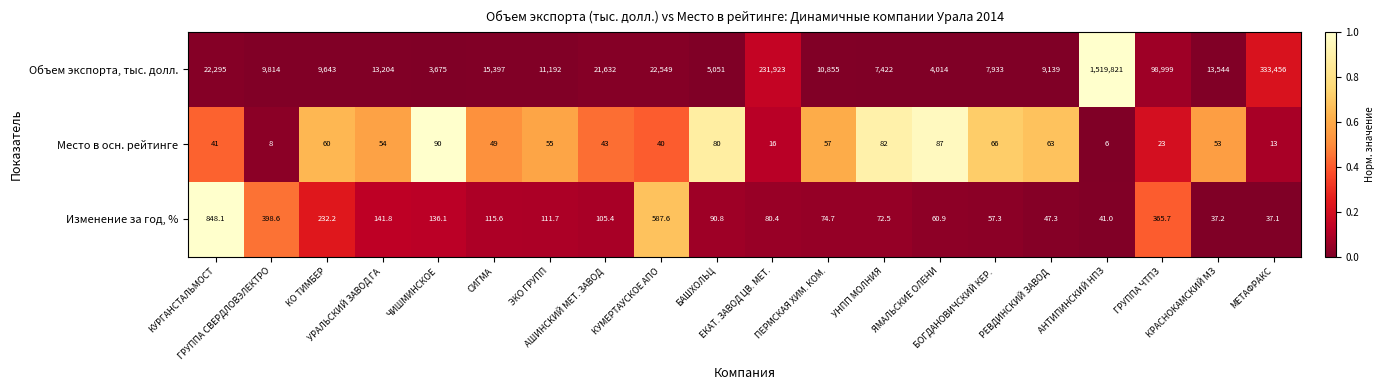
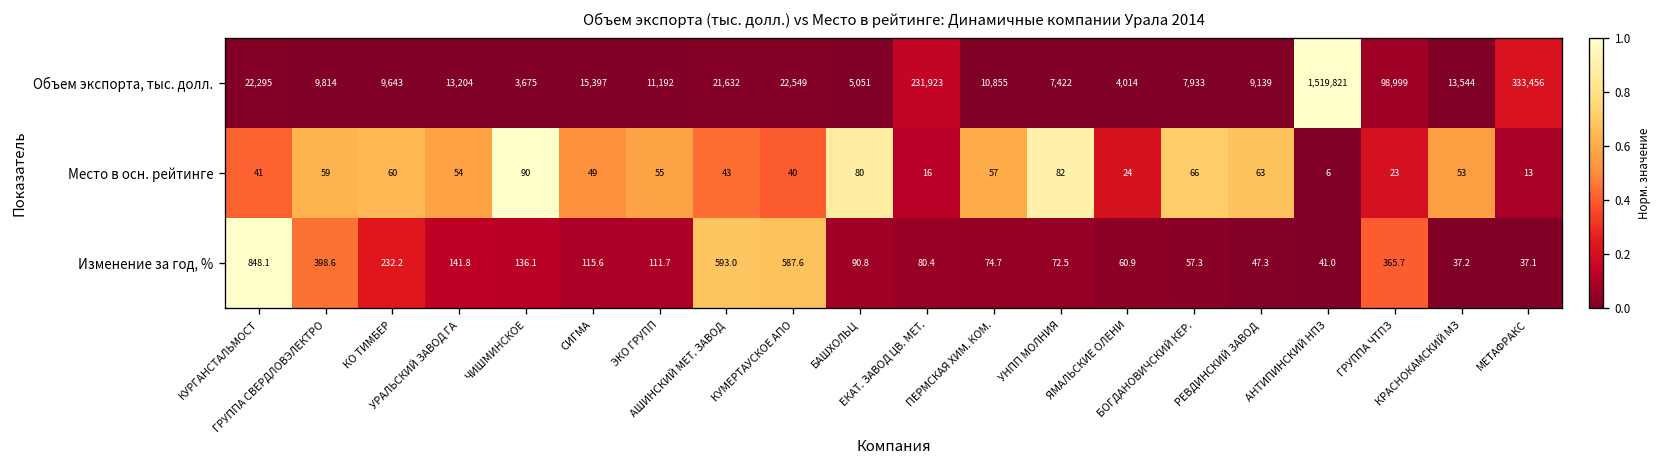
Место в осн. рейтинге, ГРУППА СВЕРДЛОВЭЛЕКТРО: 8 -> 59
Место в осн. рейтинге, ЯМАЛЬСКИЕ ОЛЕНИ: 87 -> 24
Изменение за год, %, АШИНСКИЙ МЕТ. ЗАВОД: 105.4 -> 593.0
